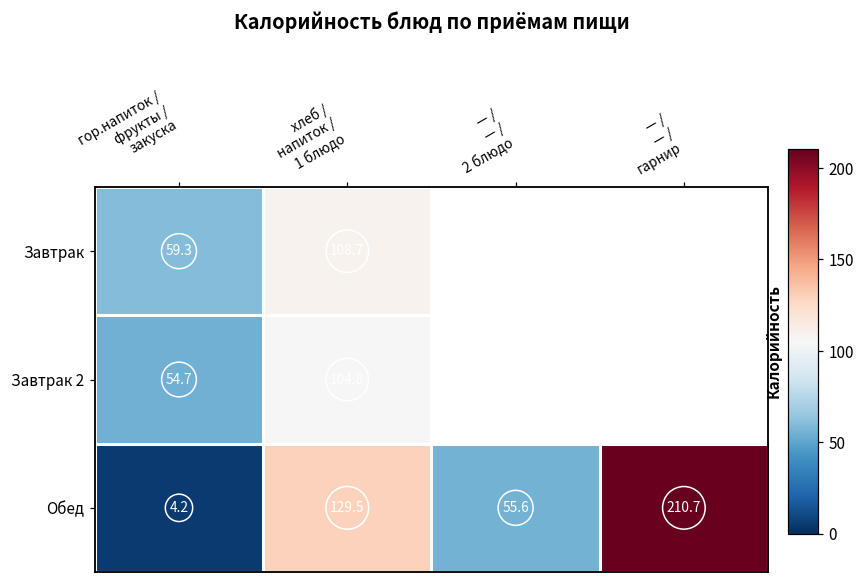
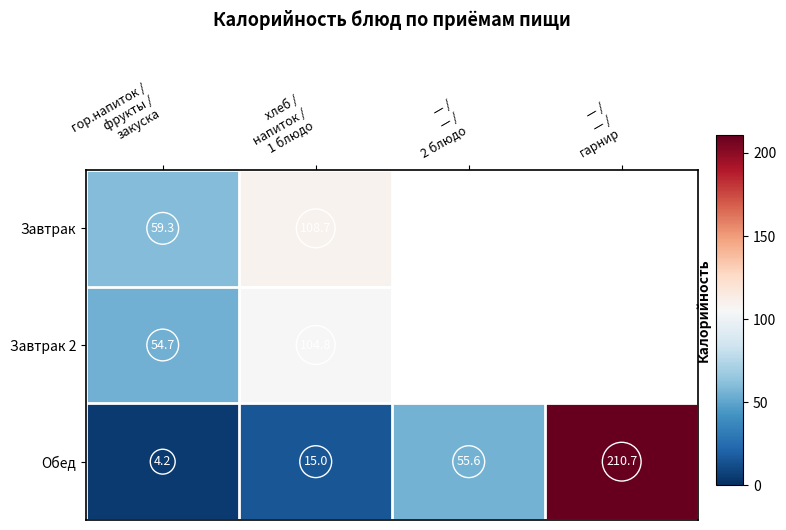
Обед, хлеб / напиток / 1 блюдо: 129.5 -> 15.0
